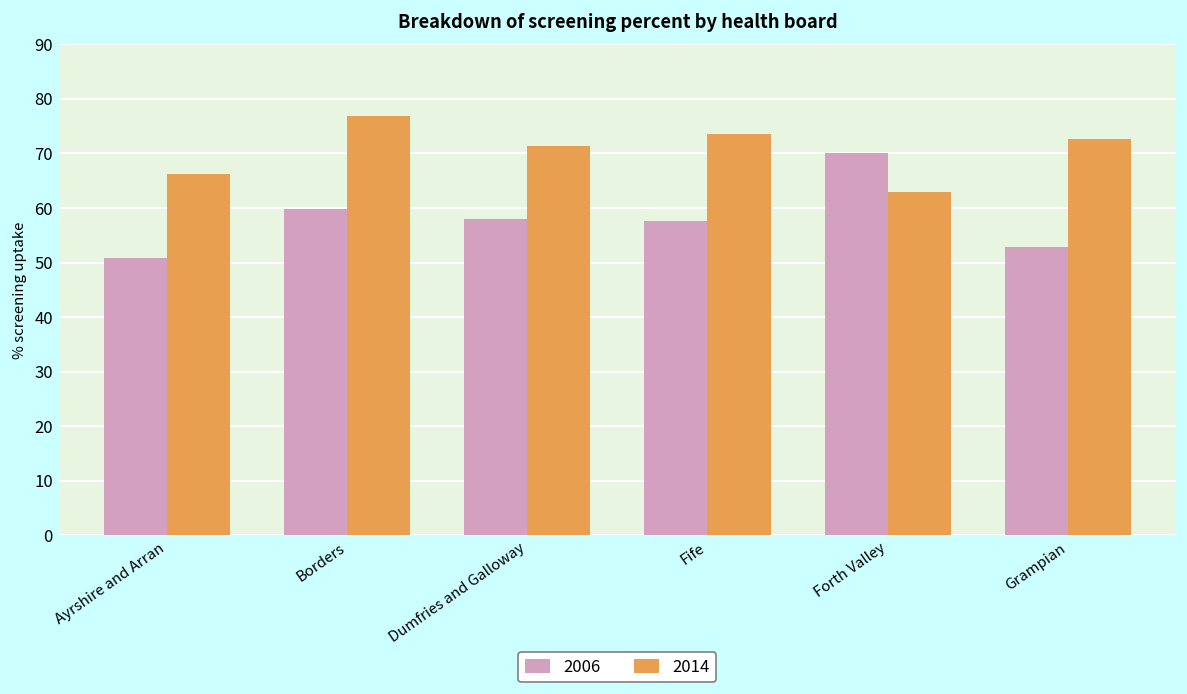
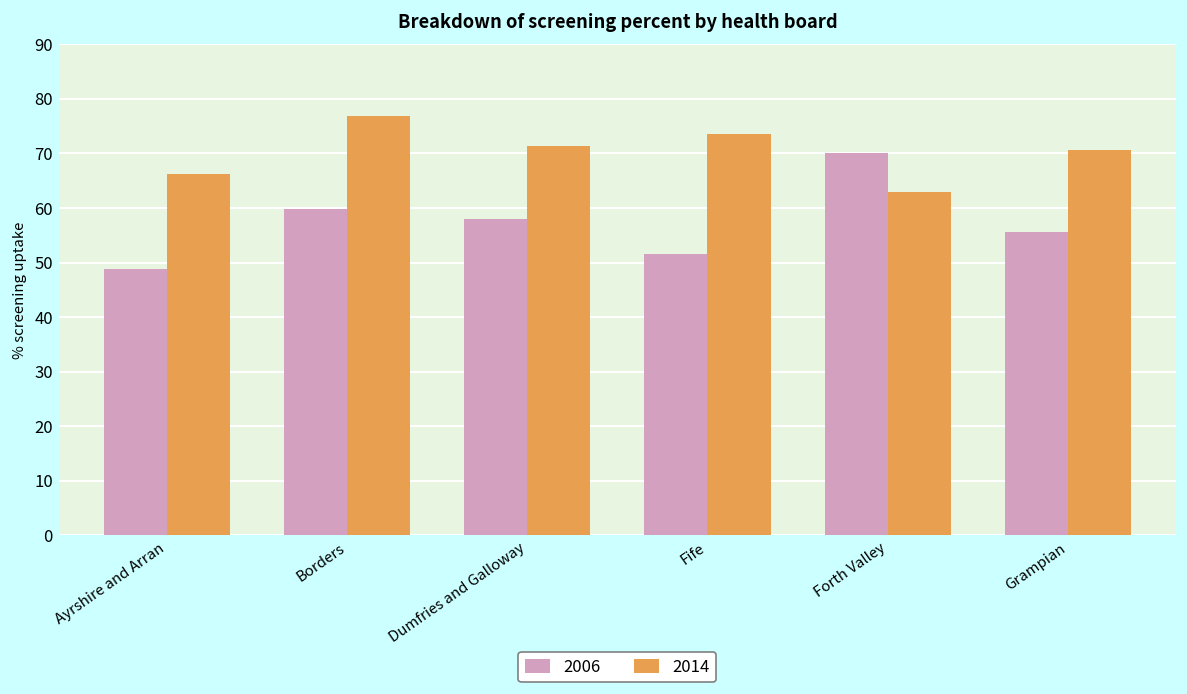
2006, Ayrshire and Arran: 51 -> 49
2006, Fife: 58 -> 52
2006, Grampian: 53 -> 56
2014, Grampian: 73 -> 71
